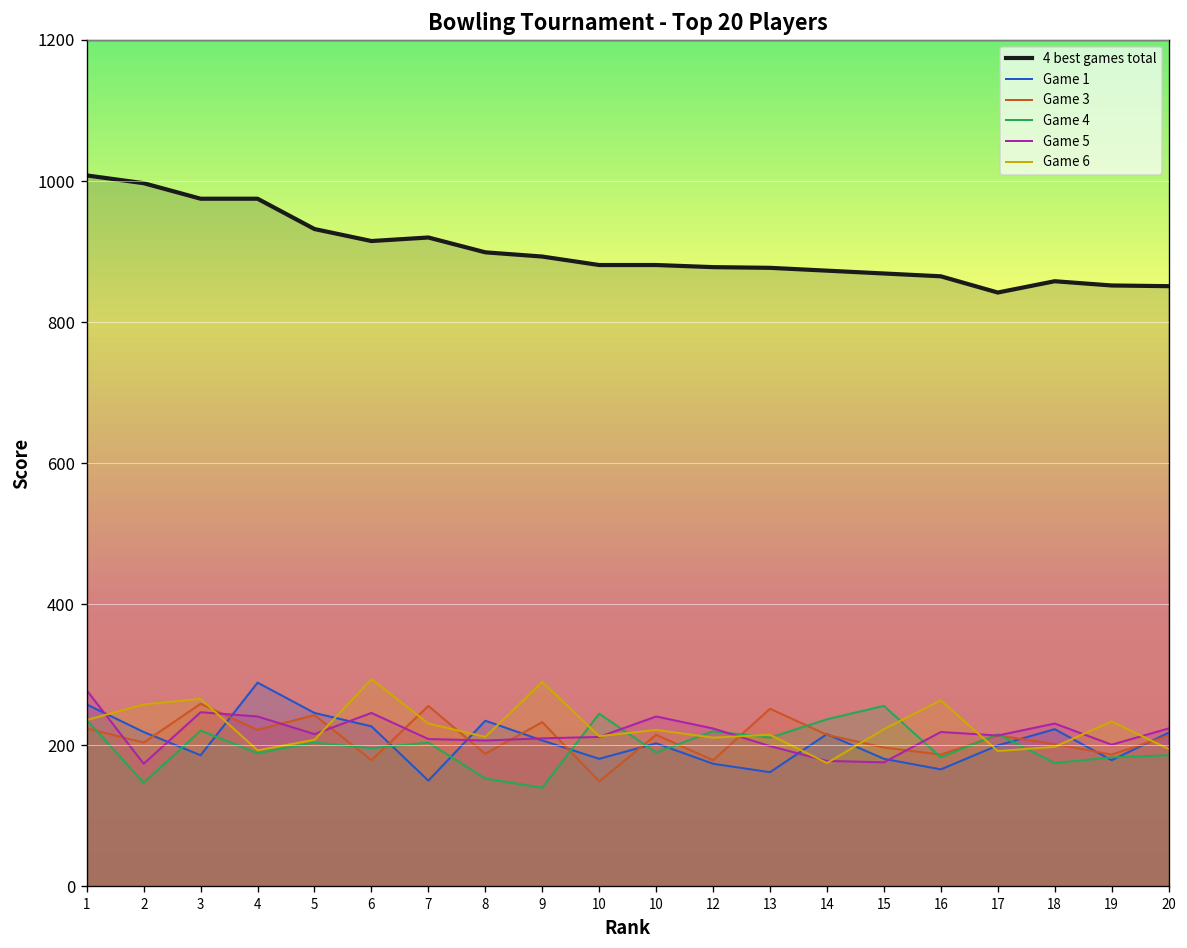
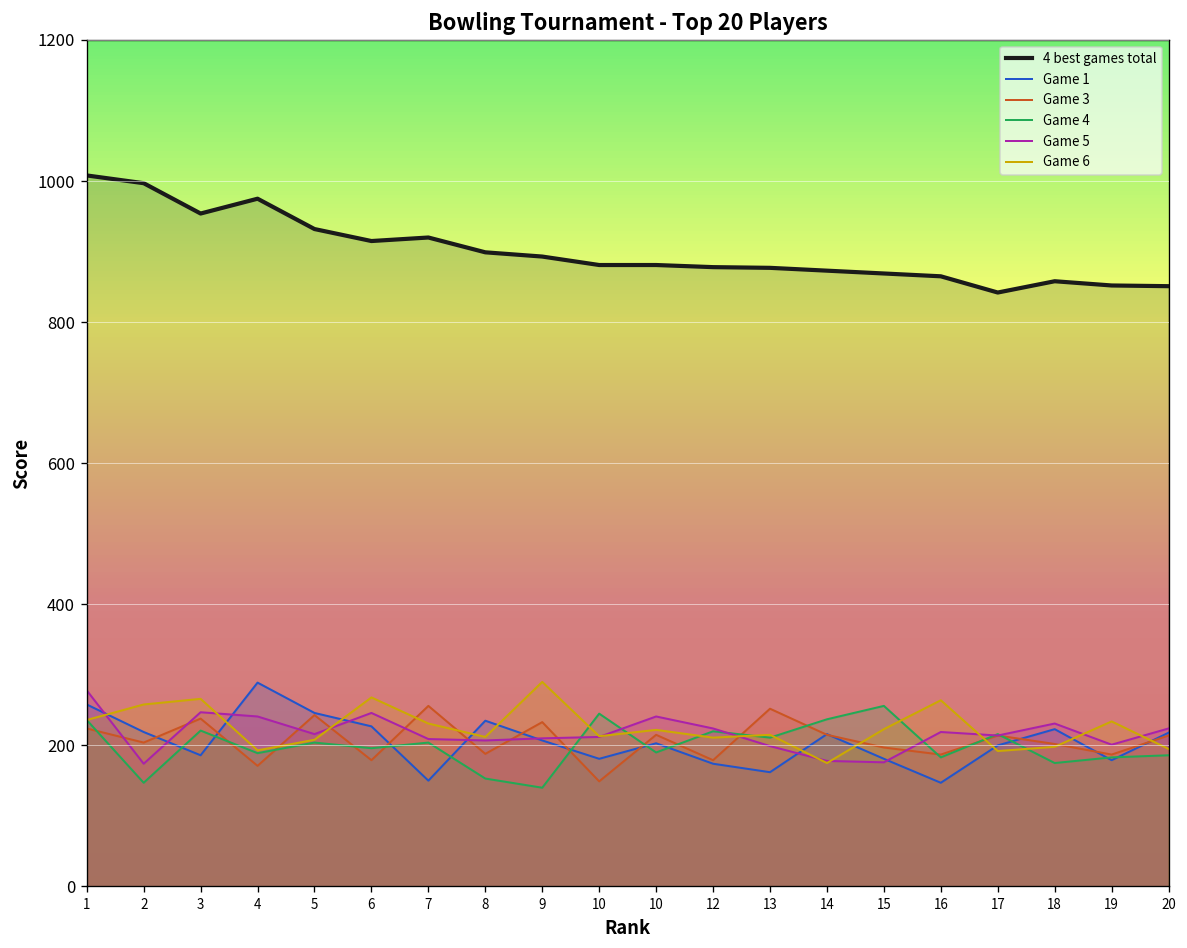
4 best games total, 3: 980 -> 950
Game 3, 3: 260 -> 240
Game 3, 4: 220 -> 170
Game 6, 6: 290 -> 270
Game 1, 16: 170 -> 150
